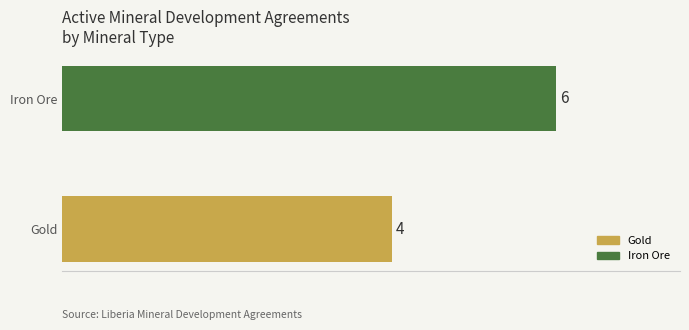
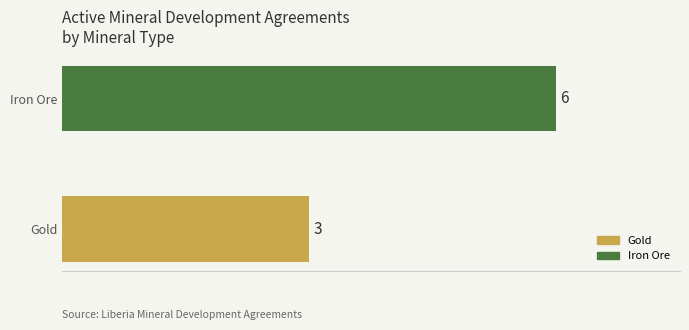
Gold: 4 -> 3
